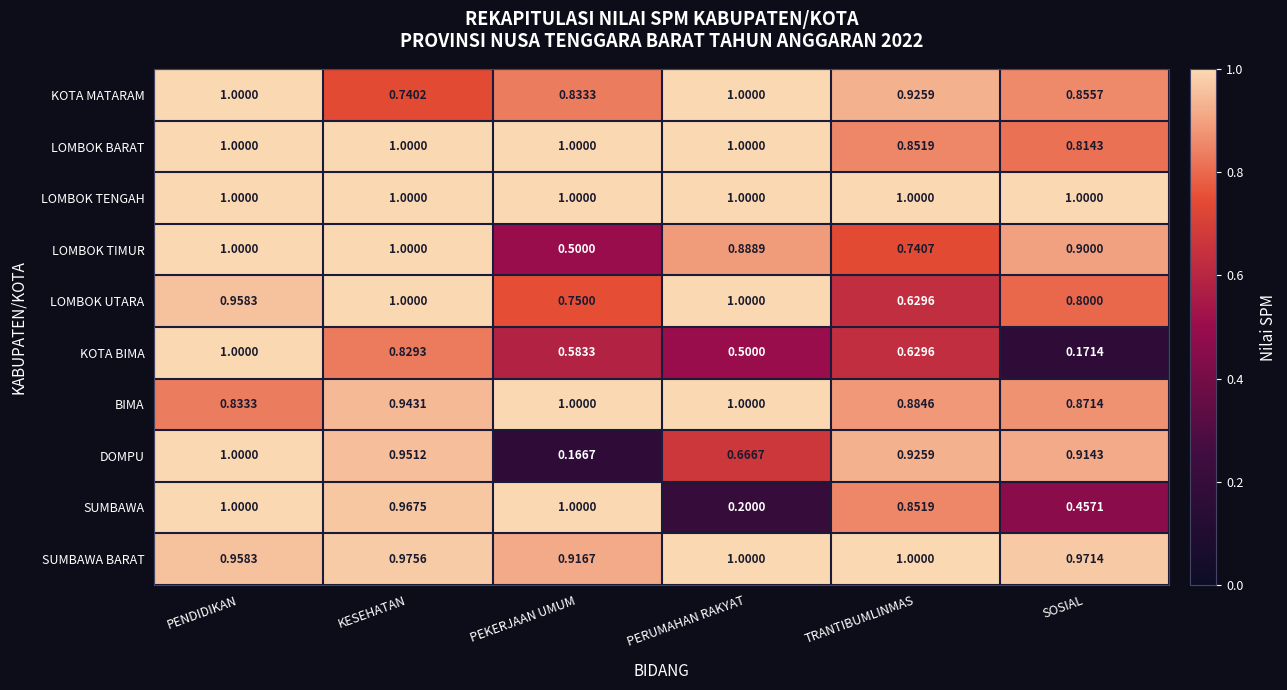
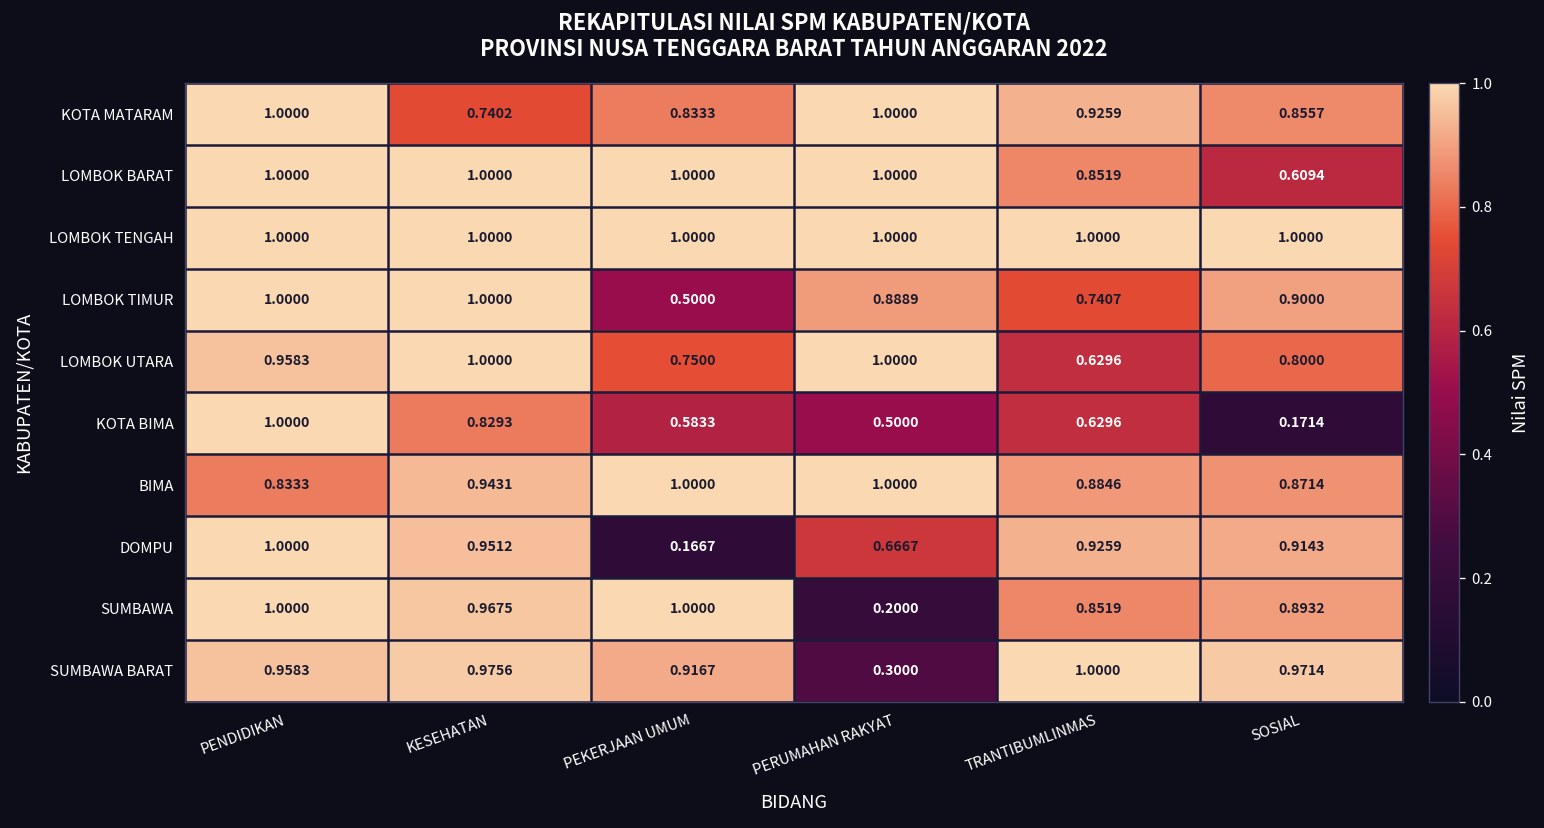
LOMBOK BARAT, SOSIAL: 0.8143 -> 0.6094
SUMBAWA, SOSIAL: 0.4571 -> 0.8932
SUMBAWA BARAT, PERUMAHAN RAKYAT: 1.0000 -> 0.3000
